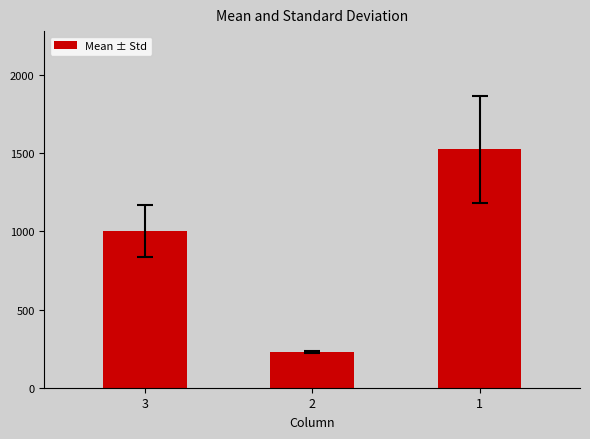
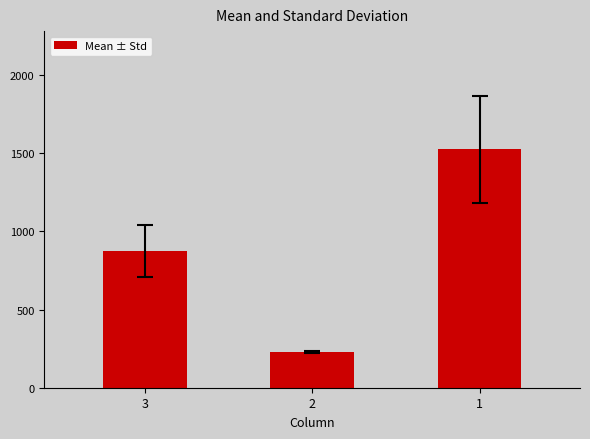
Mean ± Std, 3: 1000 -> 870
